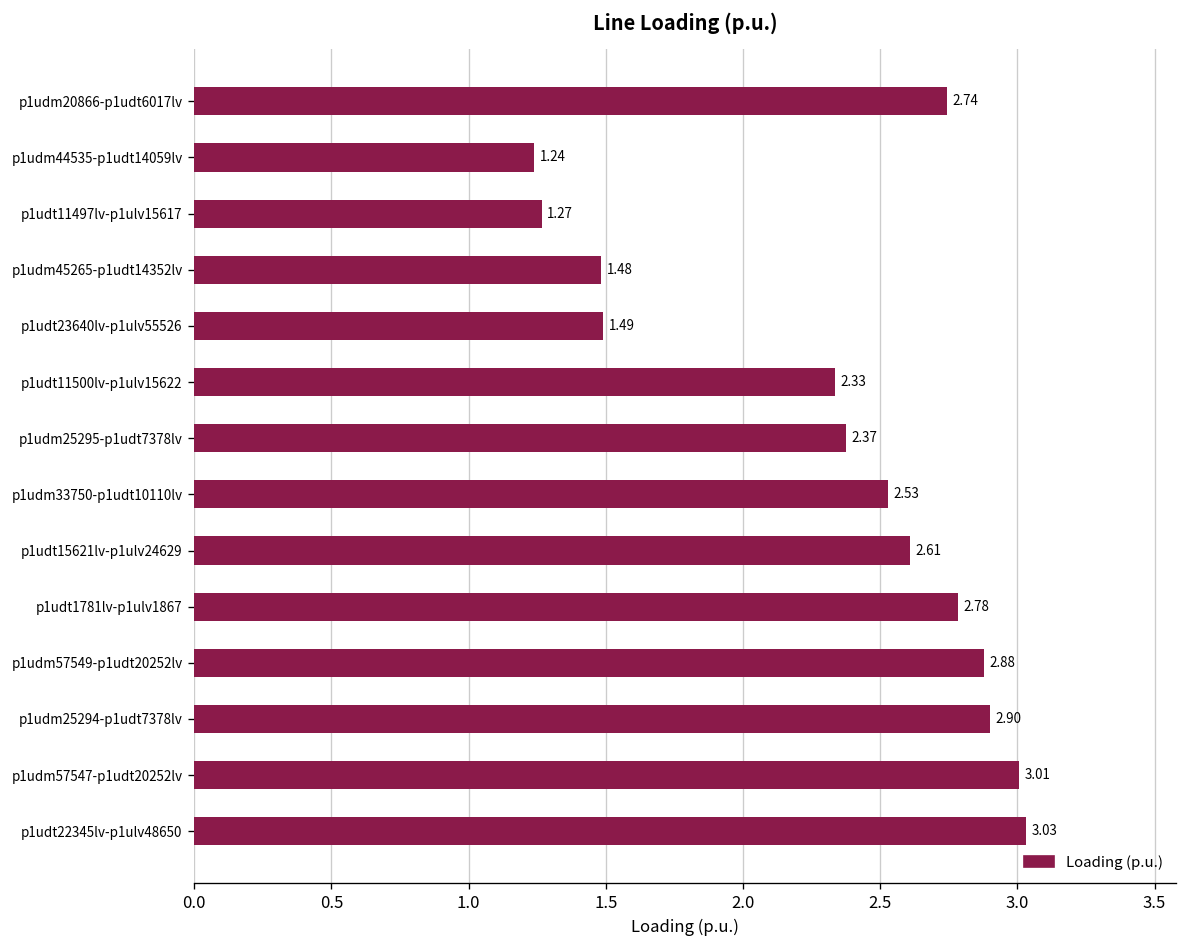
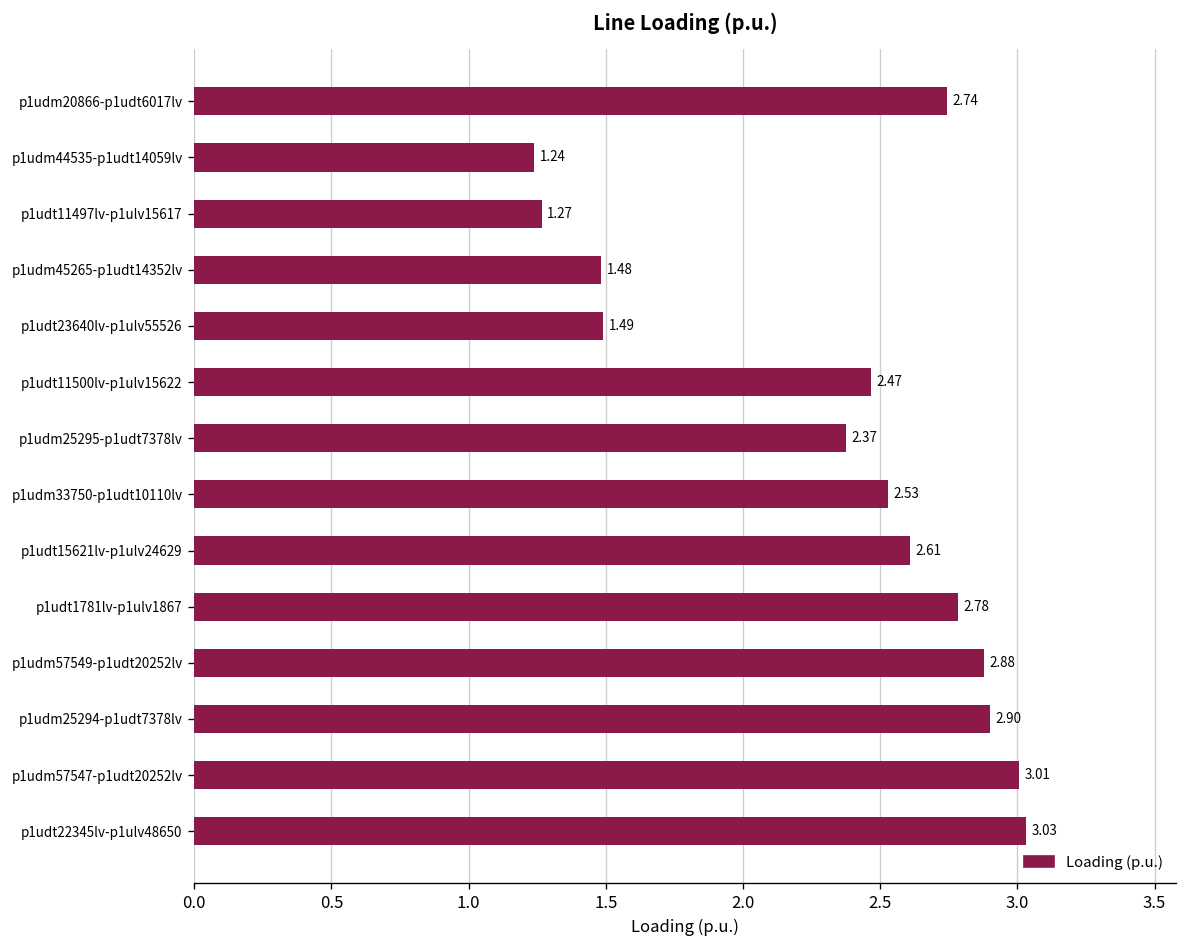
p1udt11500lv-p1ulv15622: 2.33 -> 2.47
